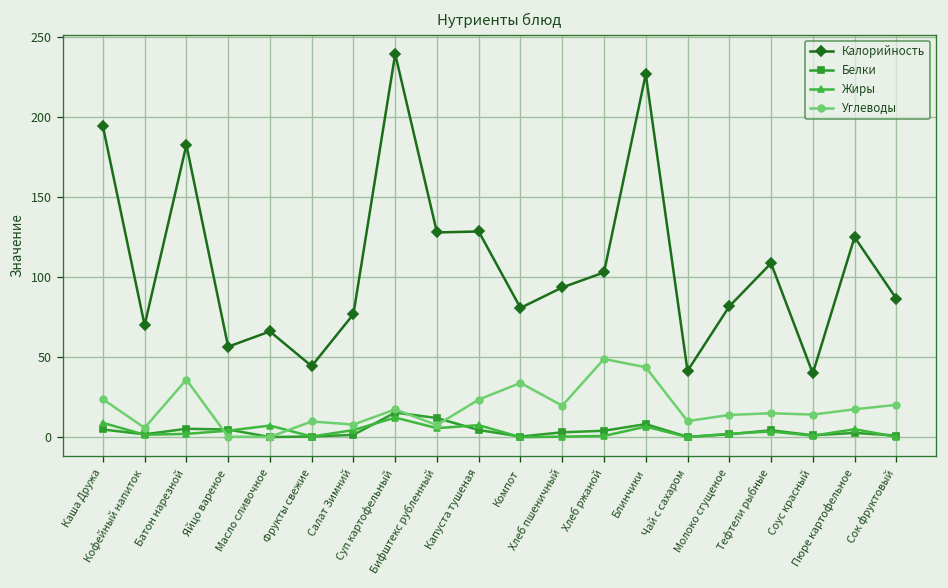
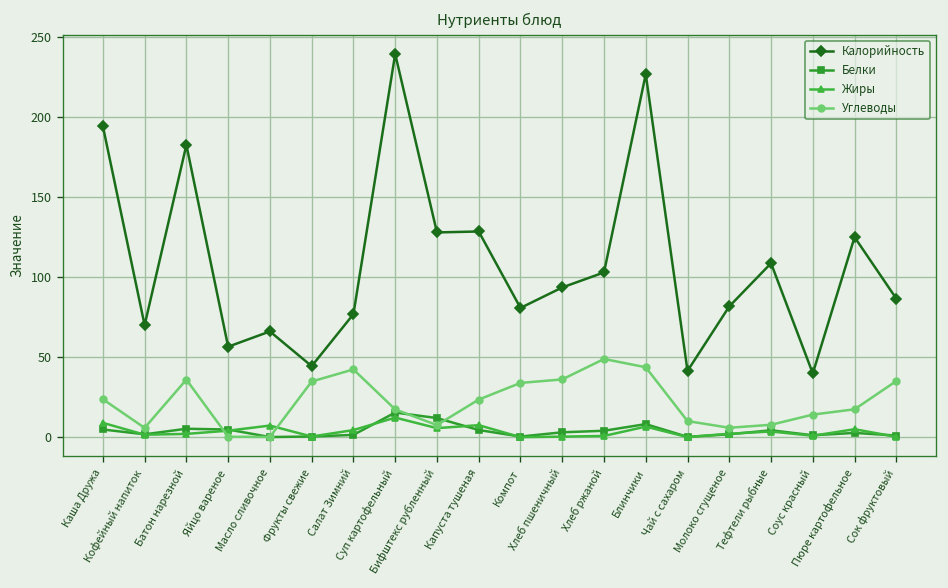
Углеводы, Фрукты свежие: 10 -> 35
Углеводы, Салат Зимний: 8 -> 42
Углеводы, Хлеб пшеничный: 20 -> 36
Углеводы, Молоко сгущеное: 14 -> 6
Углеводы, Тефтели рыбные: 15 -> 8
Углеводы, Сок фруктовый: 20 -> 35
